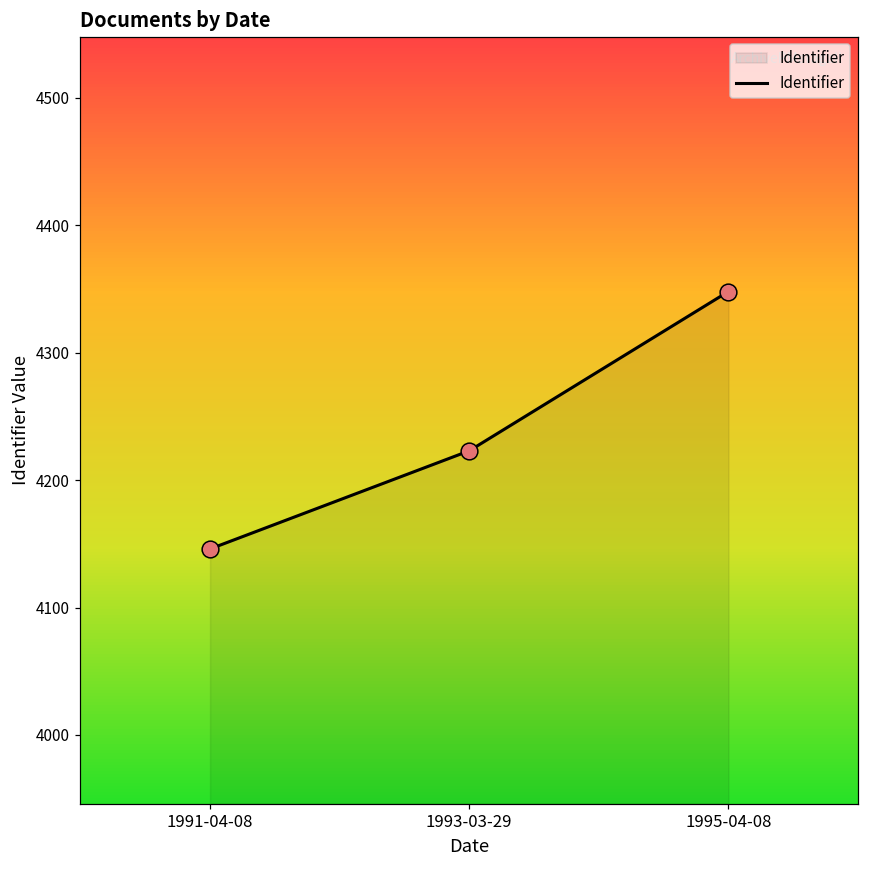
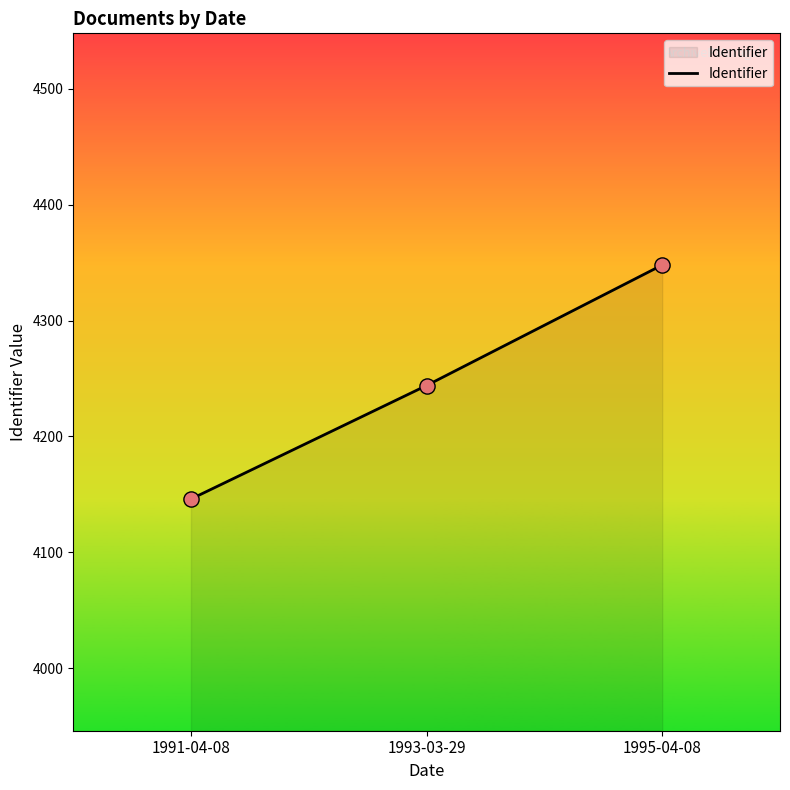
1993-03-29: 4223 -> 4244
